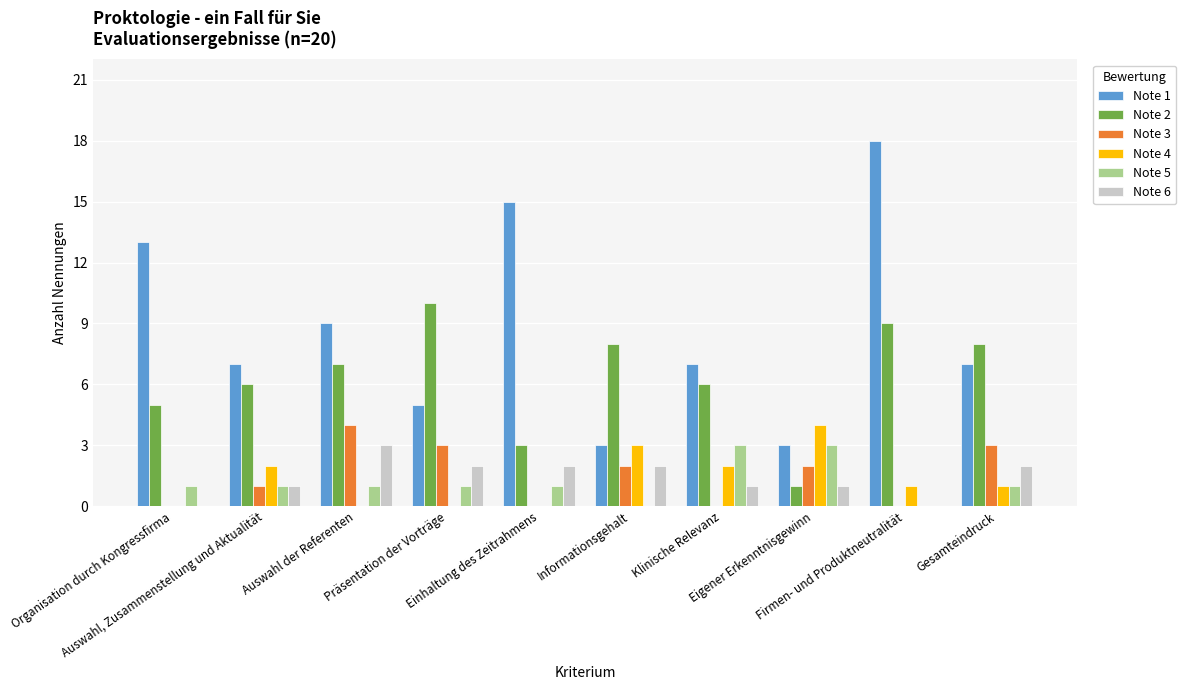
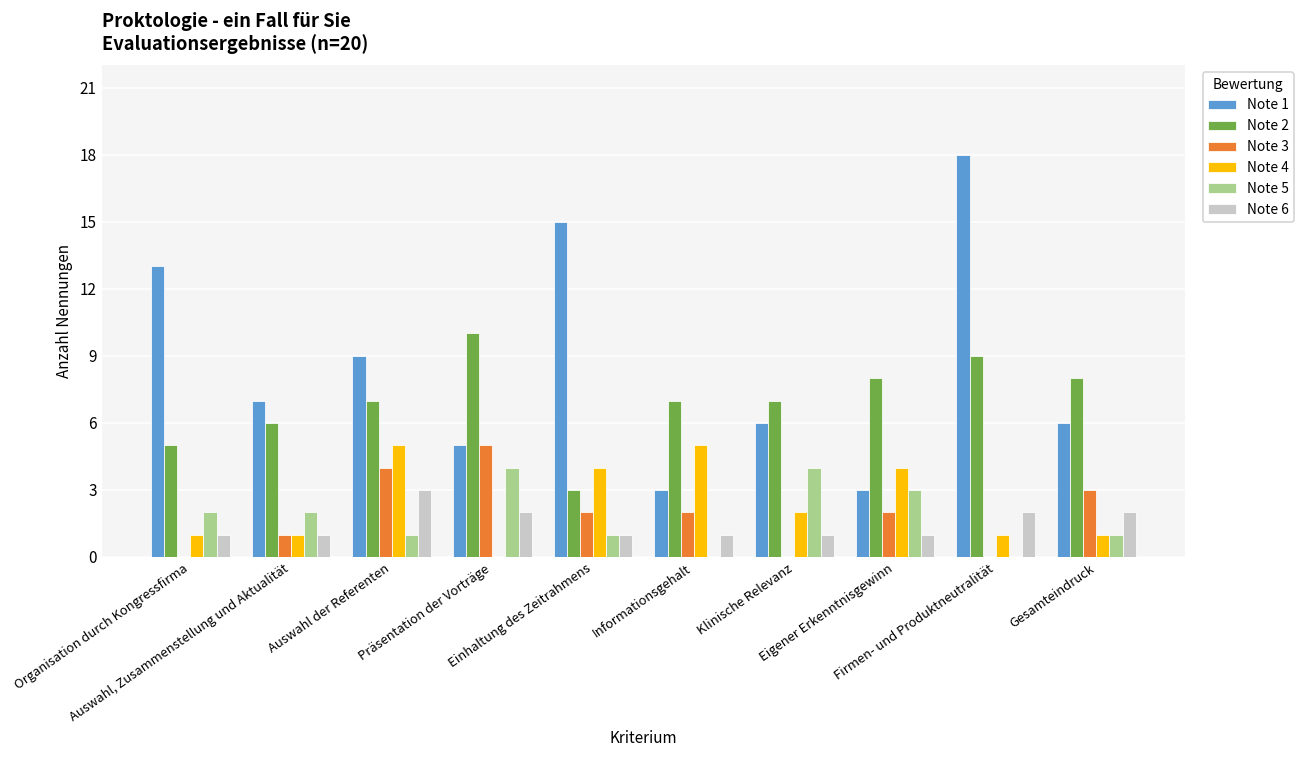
Note 4, Organisation durch Kongressfirma: 0 -> 1
Note 5, Organisation durch Kongressfirma: 1 -> 2
Note 6, Organisation durch Kongressfirma: 0 -> 1
Note 4, Auswahl, Zusammenstellung und Aktualität: 2 -> 1
Note 5, Auswahl, Zusammenstellung und Aktualität: 1 -> 2
Note 4, Auswahl der Referenten: 0 -> 5
Note 3, Präsentation der Vorträge: 3 -> 5
Note 5, Präsentation der Vorträge: 1 -> 4
Note 3, Einhaltung des Zeitrahmens: 0 -> 2
Note 4, Einhaltung des Zeitrahmens: 0 -> 4
Note 6, Einhaltung des Zeitrahmens: 2 -> 1
Note 2, Informationsgehalt: 8 -> 7
Note 4, Informationsgehalt: 3 -> 5
Note 6, Informationsgehalt: 2 -> 1
Note 1, Klinische Relevanz: 7 -> 6
Note 2, Klinische Relevanz: 6 -> 7
Note 5, Klinische Relevanz: 3 -> 4
Note 2, Eigener Erkenntnisgewinn: 1 -> 8
Note 6, Firmen- und Produktneutralität: 0 -> 2
Note 1, Gesamteindruck: 7 -> 6
